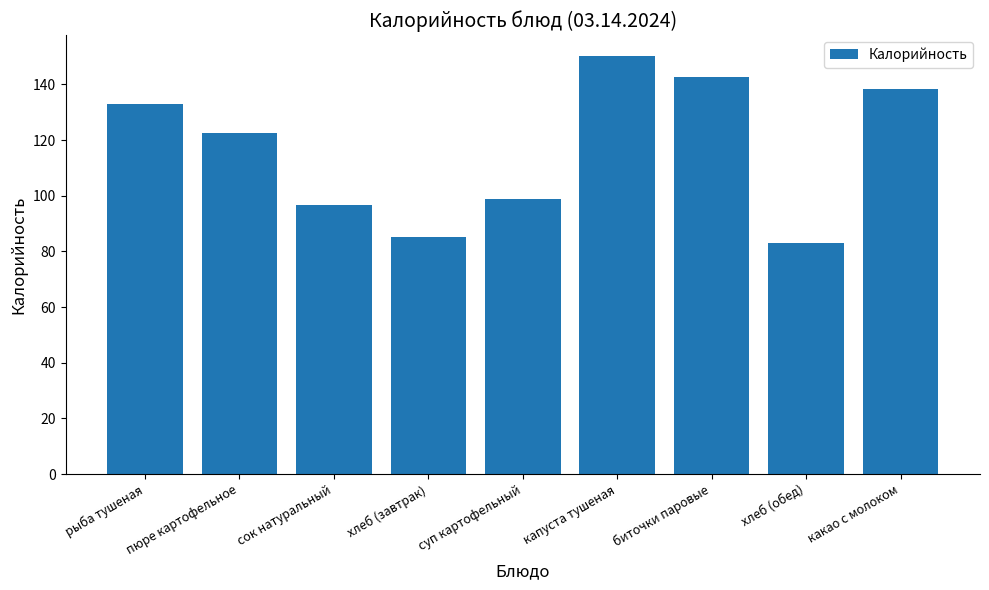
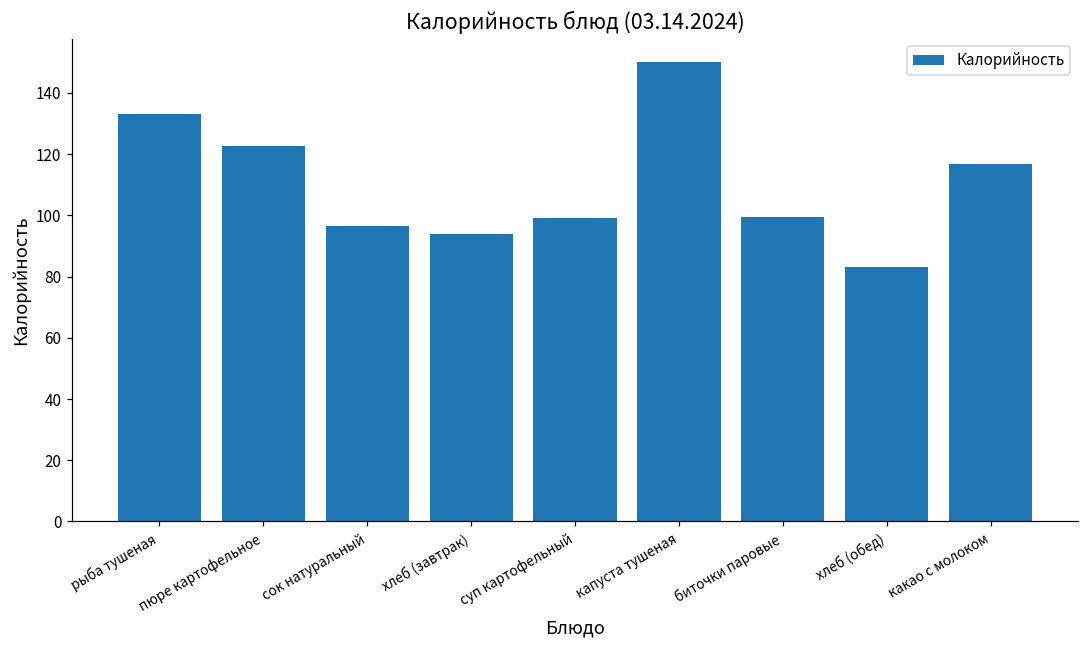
хлеб (завтрак): 85 -> 94
биточки паровые: 143 -> 99
какао с молоком: 138 -> 117
